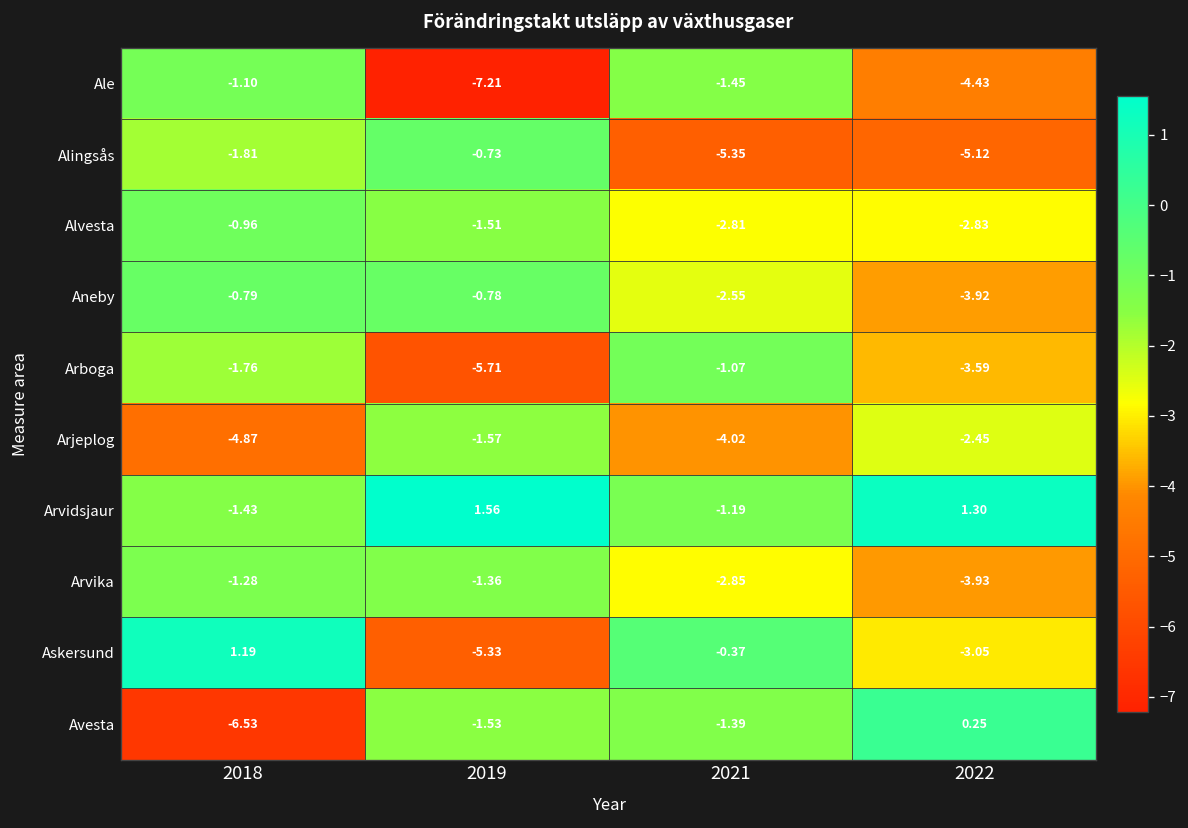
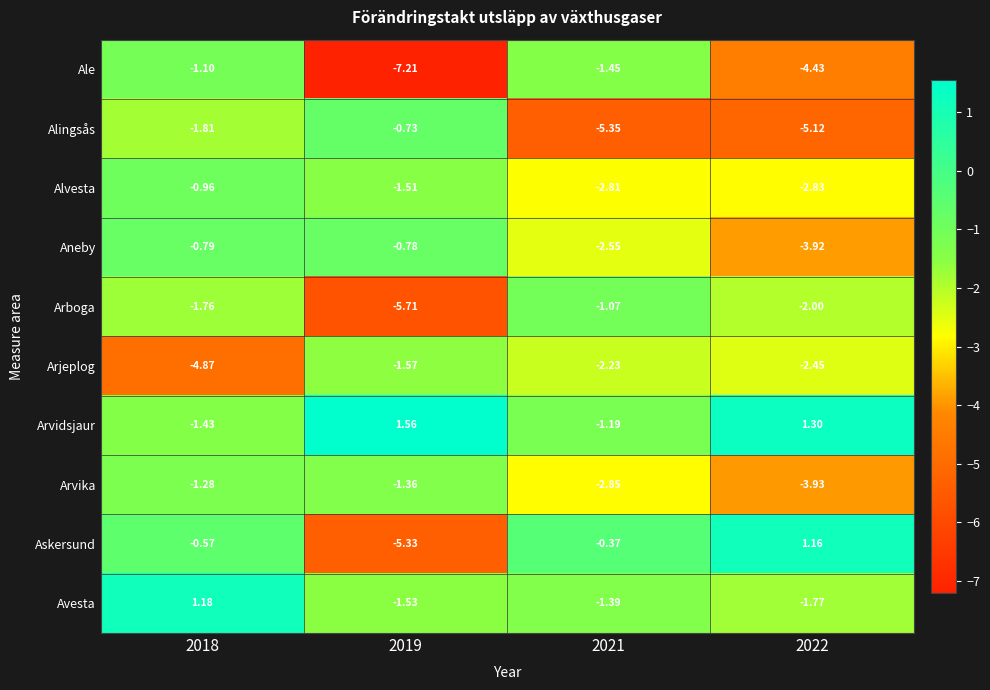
Arboga, 2022: -3.59 -> -2.00
Arjeplog, 2021: -4.02 -> -2.23
Askersund, 2018: 1.19 -> -0.57
Askersund, 2022: -3.05 -> 1.16
Avesta, 2018: -6.53 -> 1.18
Avesta, 2022: 0.25 -> -1.77
